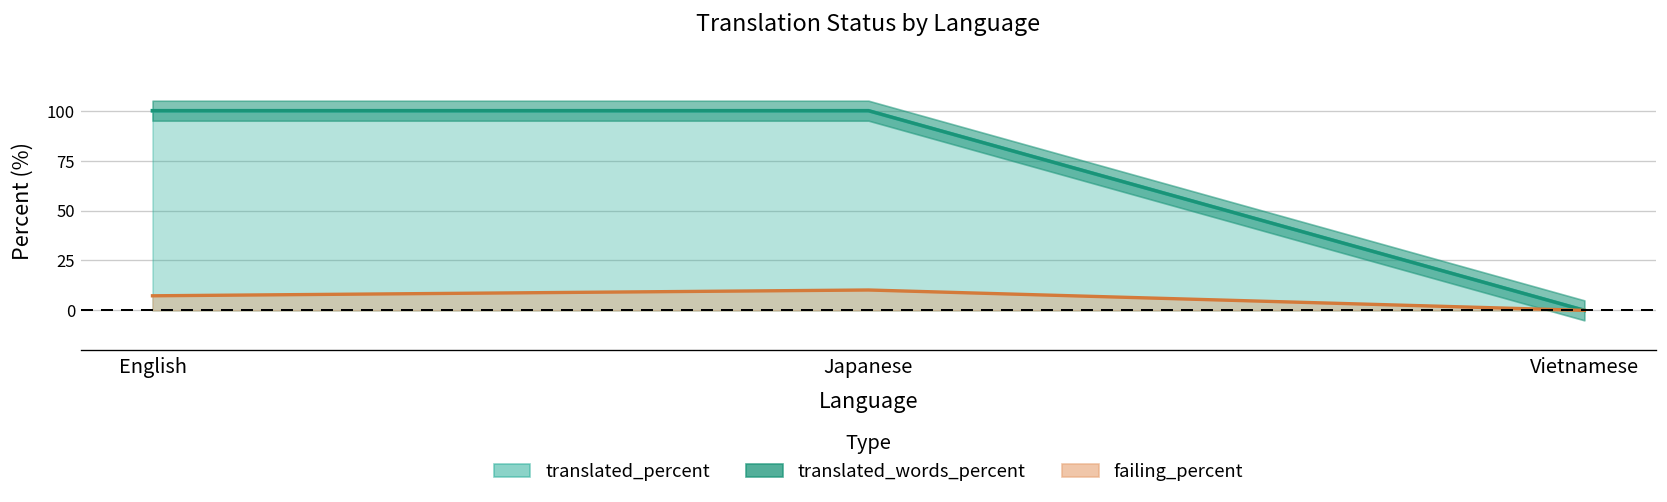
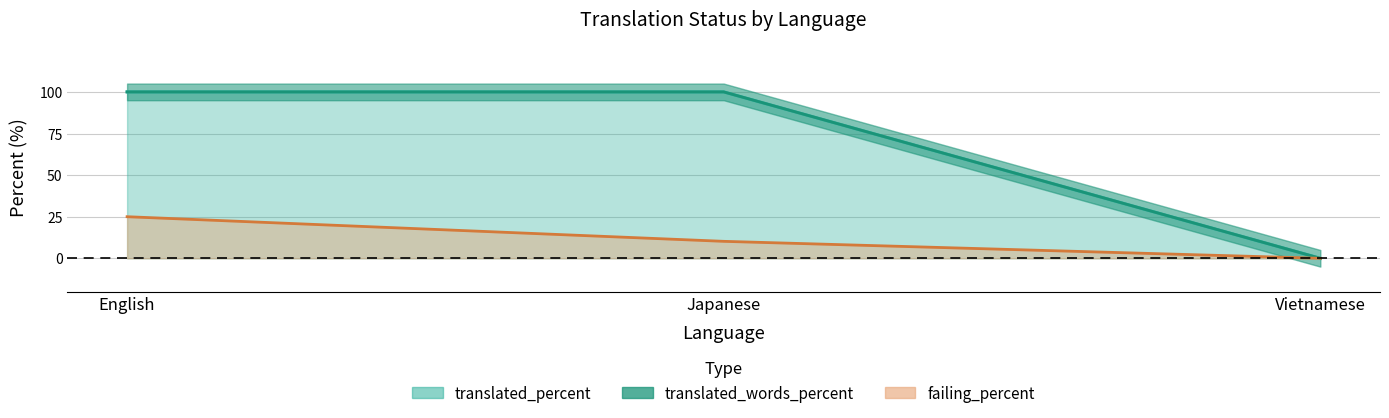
failing_percent, English: 7 -> 25
